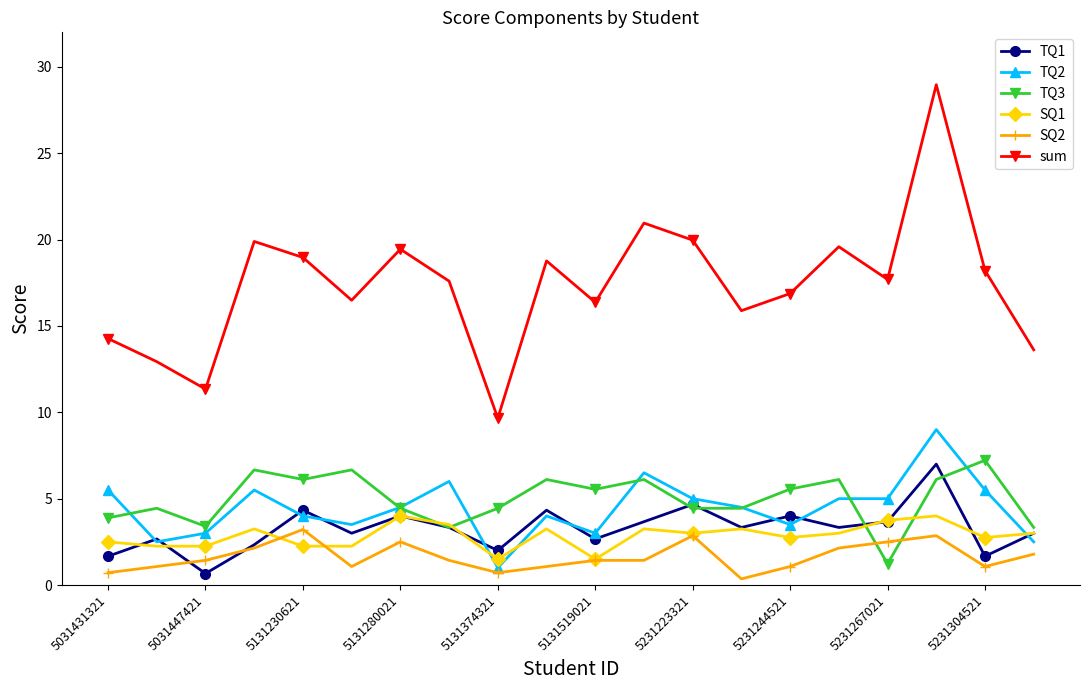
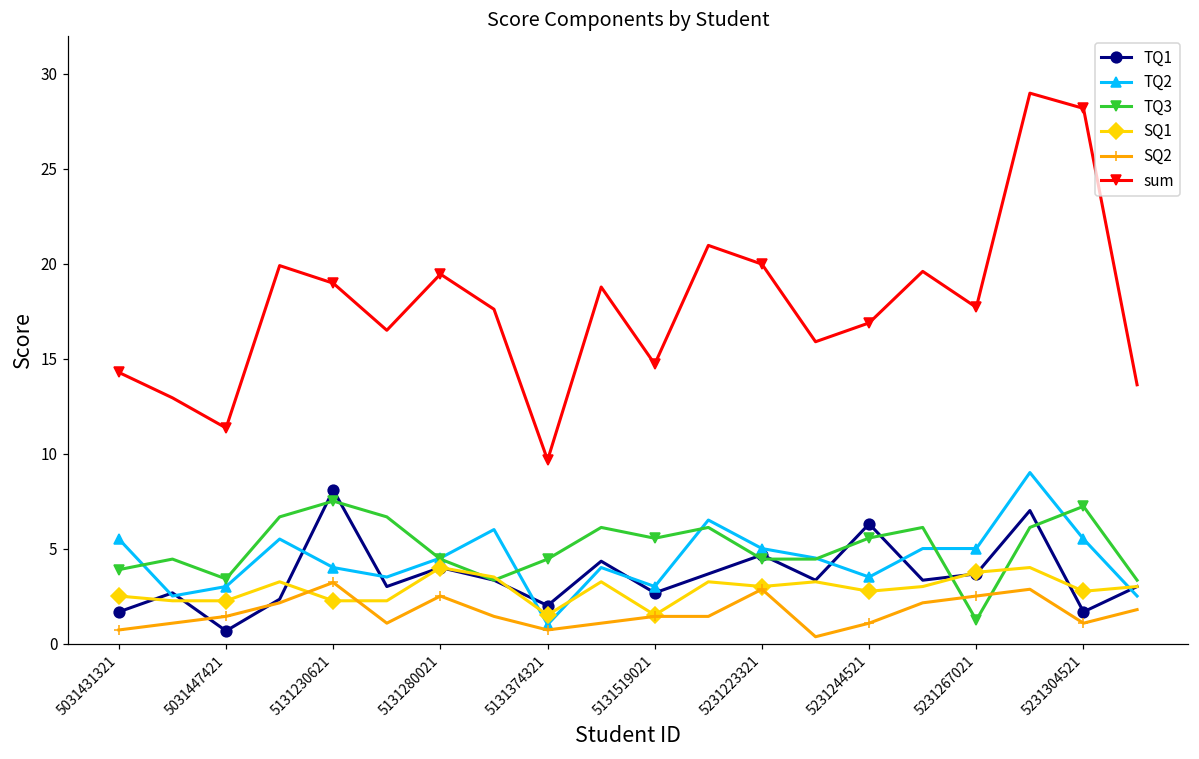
TQ1, 5131230621: 4.3 -> 8.1
TQ3, 5131230621: 6.1 -> 7.5
sum, 5131519021: 16.4 -> 14.7
TQ1, 5231244521: 4.0 -> 6.3
sum, 5231304521: 18.2 -> 28.2
